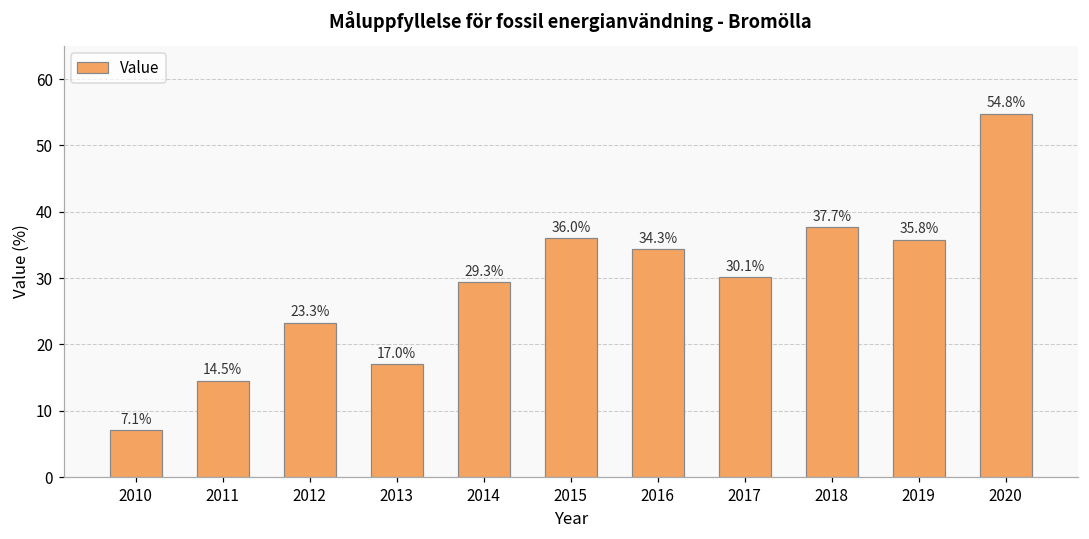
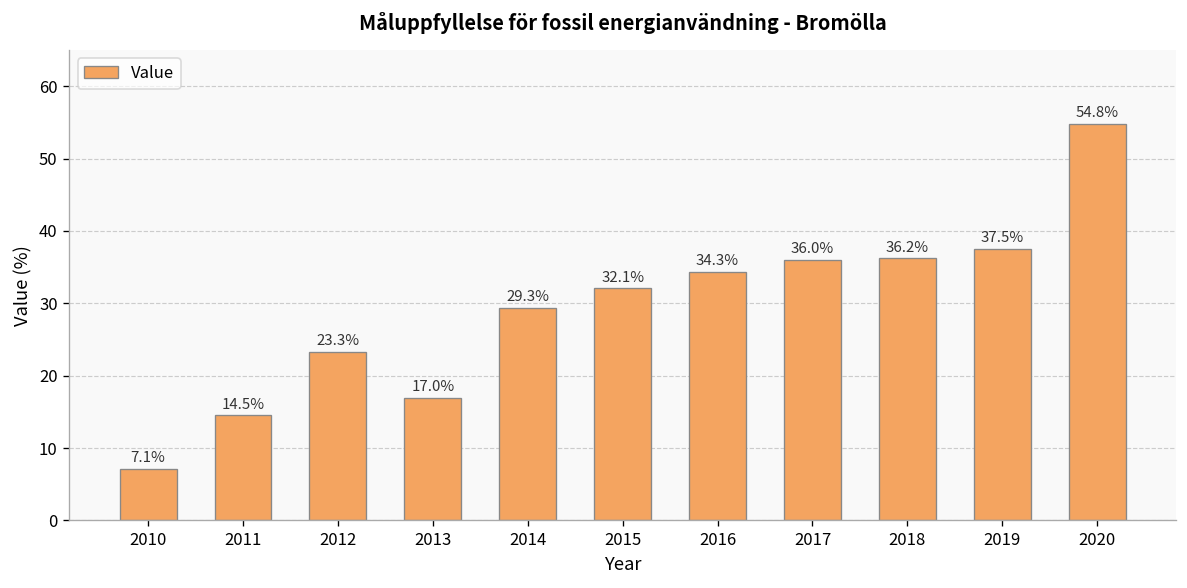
2015: 36.0% -> 32.1%
2017: 30.1% -> 36.0%
2018: 37.7% -> 36.2%
2019: 35.8% -> 37.5%
